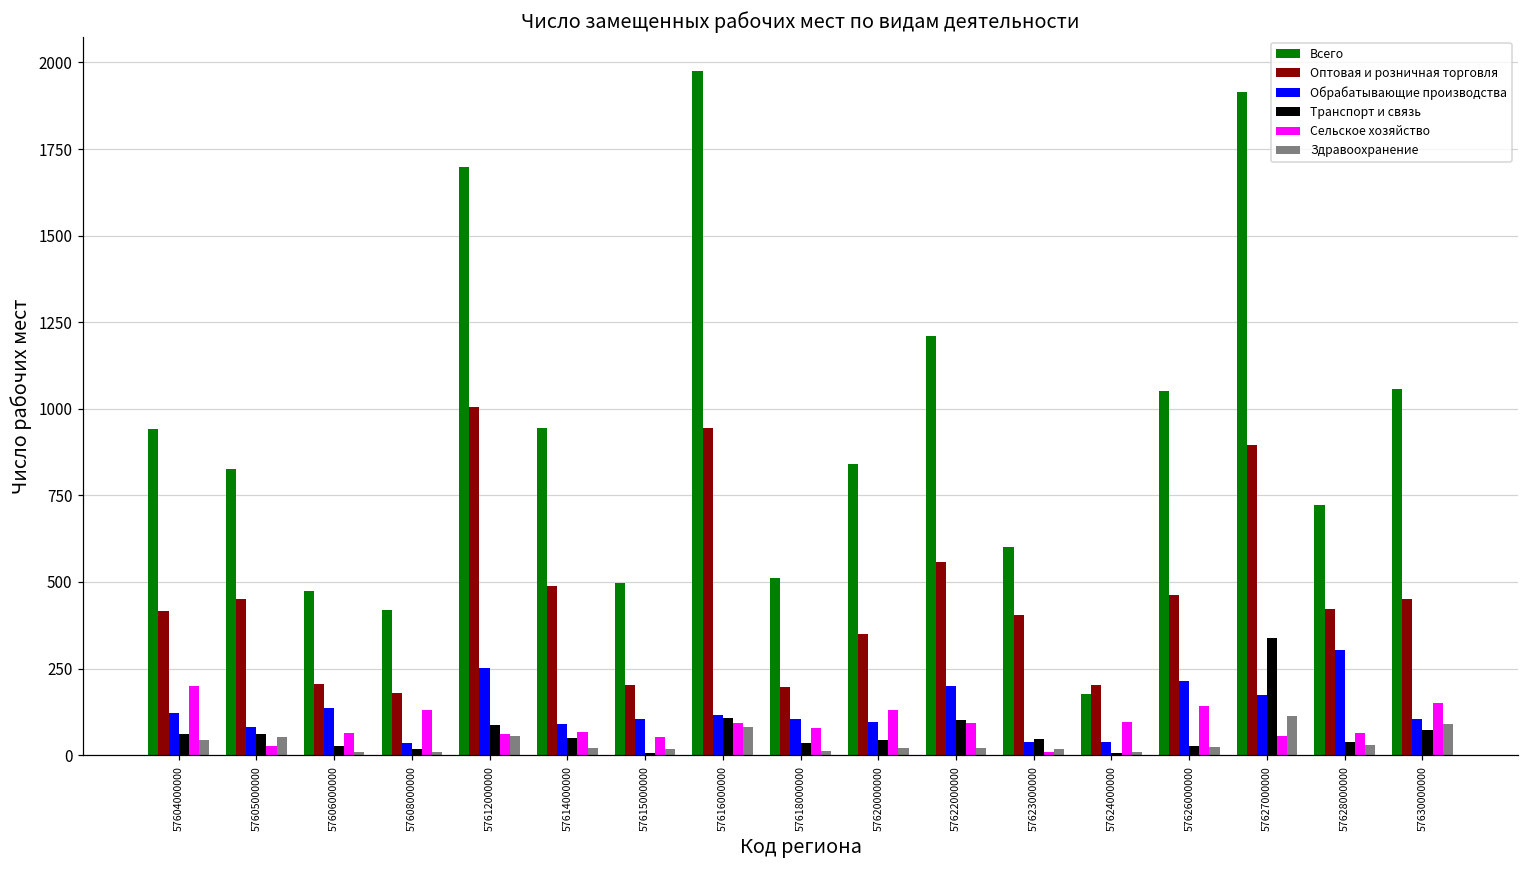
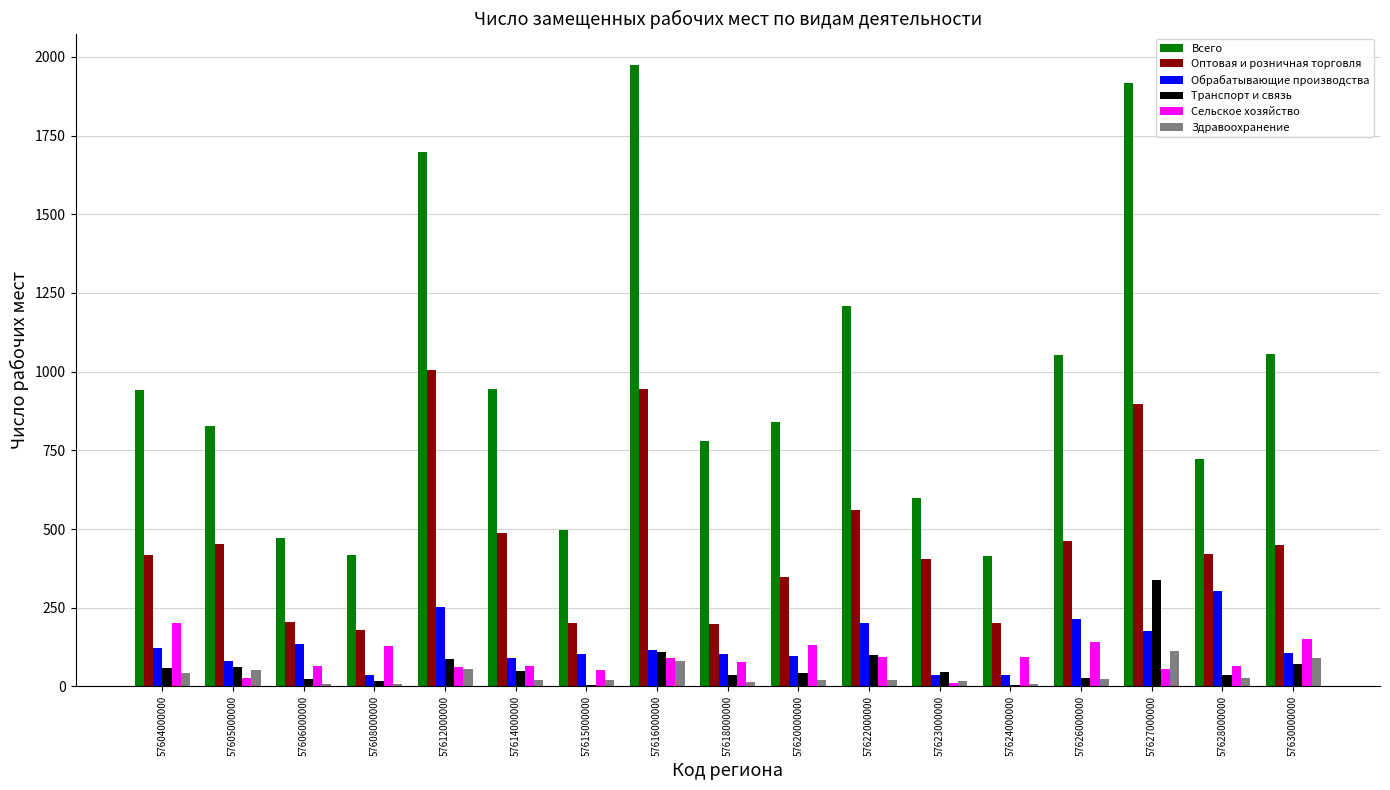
Всего, 57618000000: 510 -> 780
Всего, 57624000000: 180 -> 420
